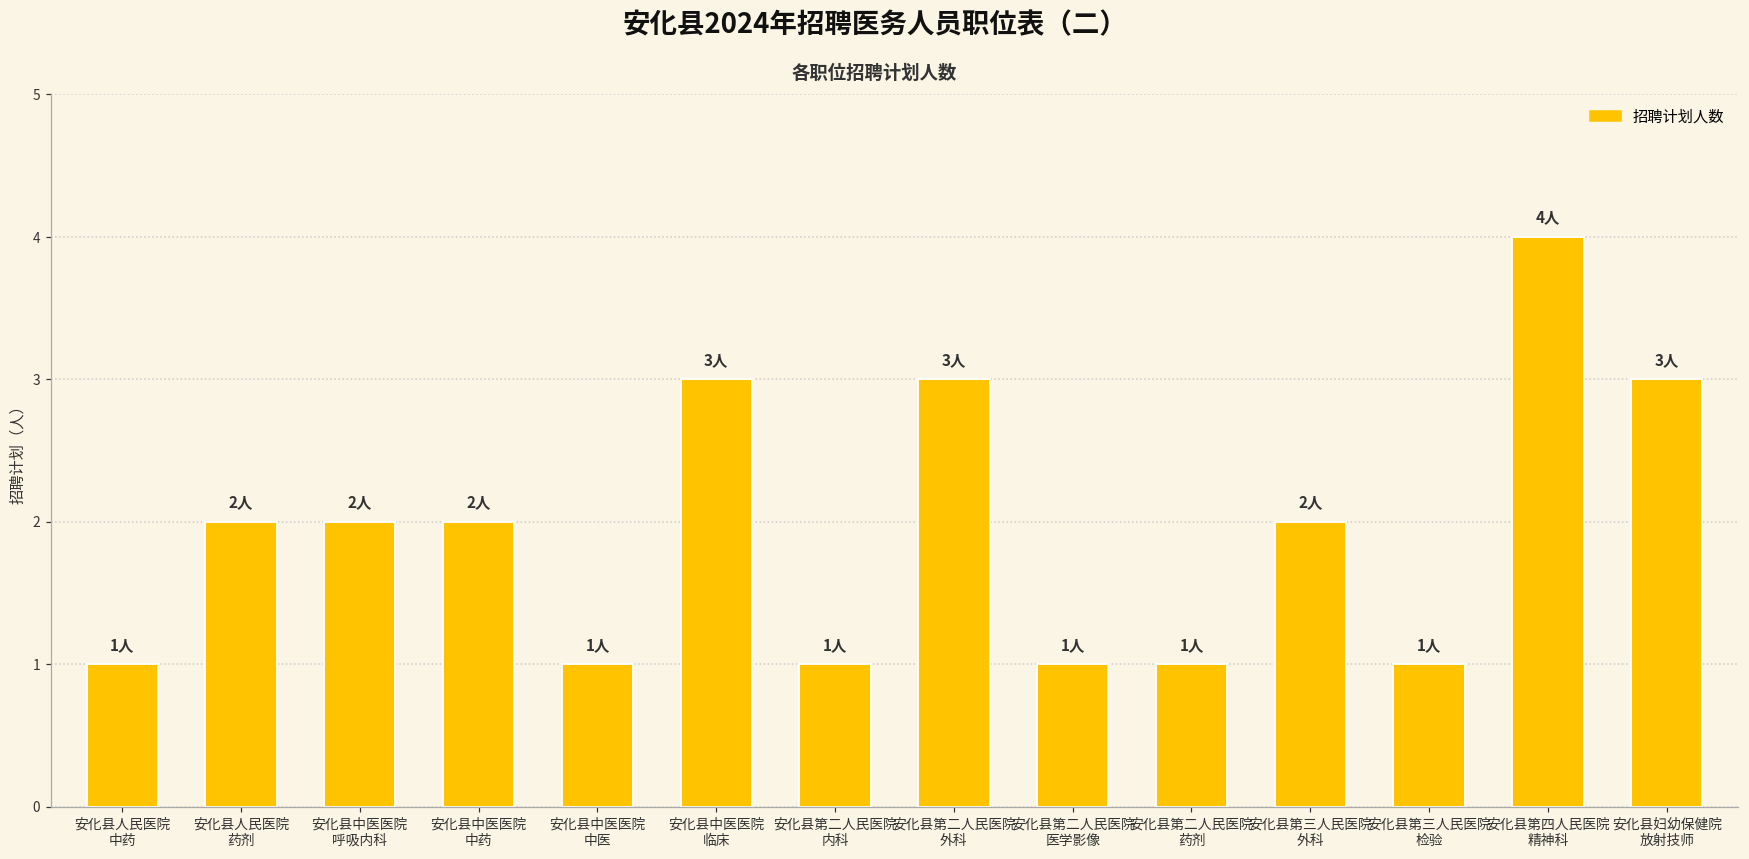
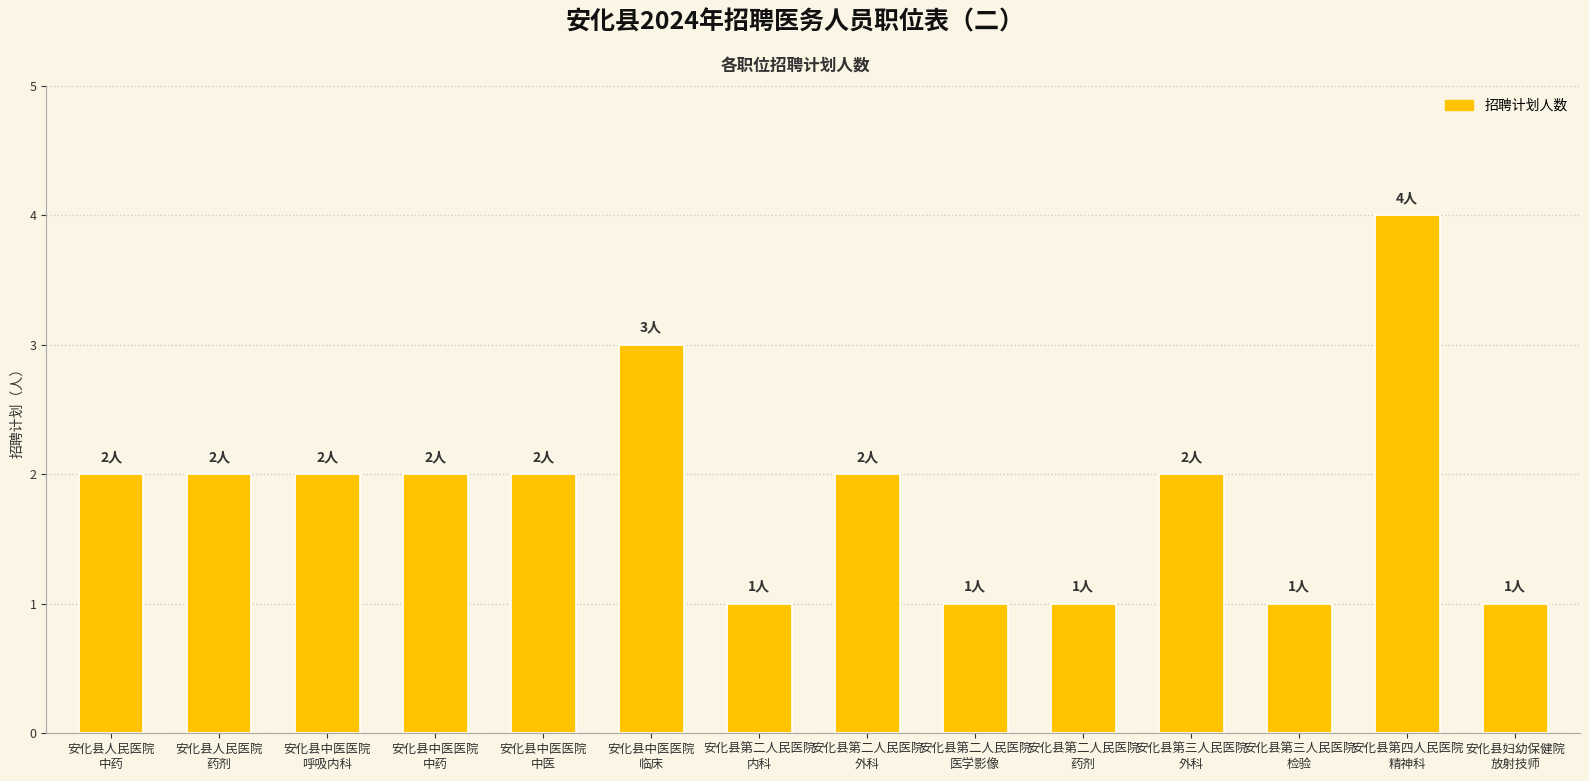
安化县人民医院 中药: 1人 -> 2人
安化县中医医院 中医: 1人 -> 2人
安化县第二人民医院 外科: 3人 -> 2人
安化县妇幼保健院 放射技师: 3人 -> 1人
